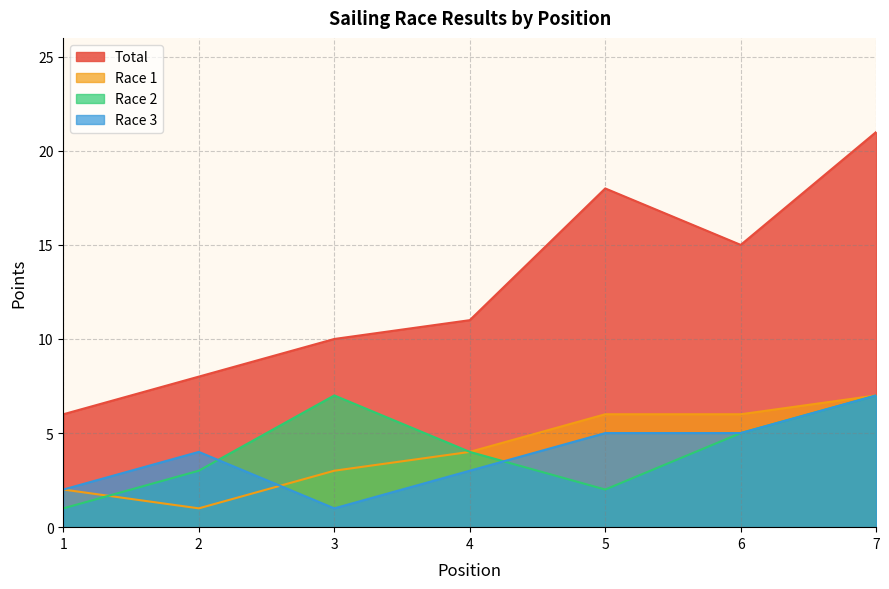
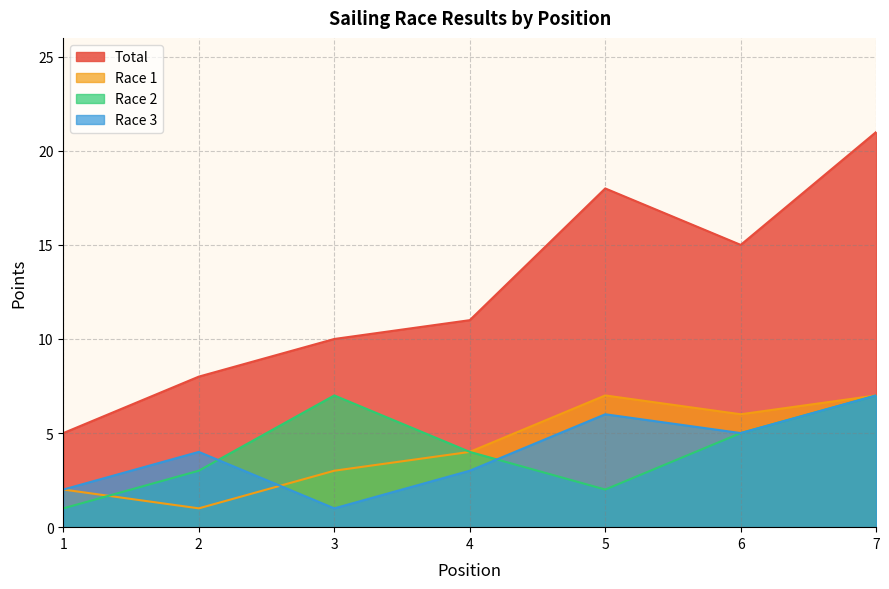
Total, 1: 6 -> 5
Race 1, 5: 6 -> 7
Race 3, 5: 5 -> 6
